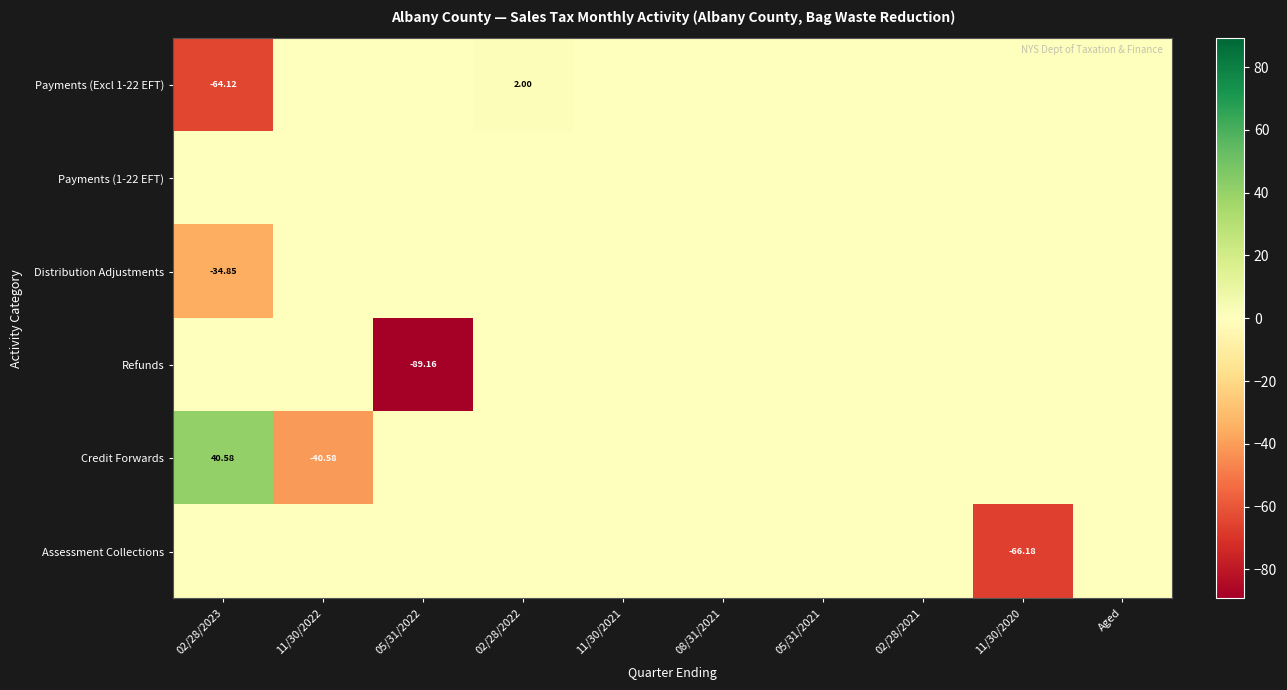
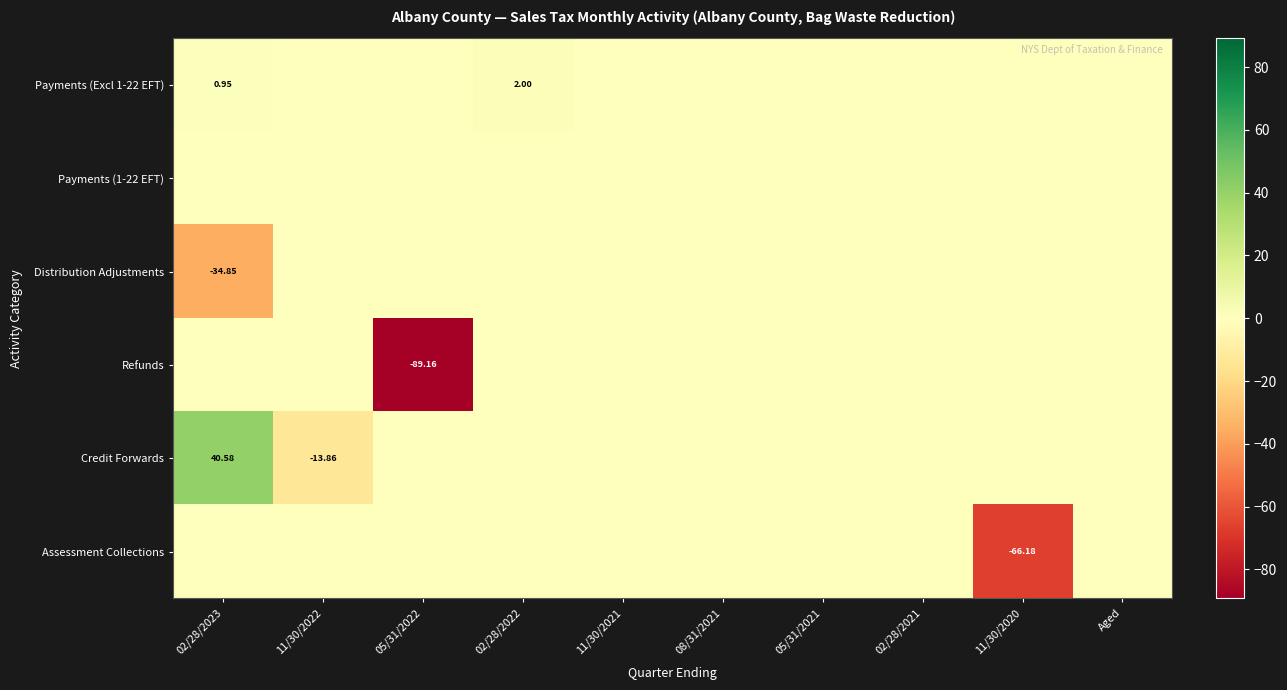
Payments (Excl 1-22 EFT), 02/28/2023: -64.12 -> 0.95
Credit Forwards, 11/30/2022: -40.58 -> -13.86
